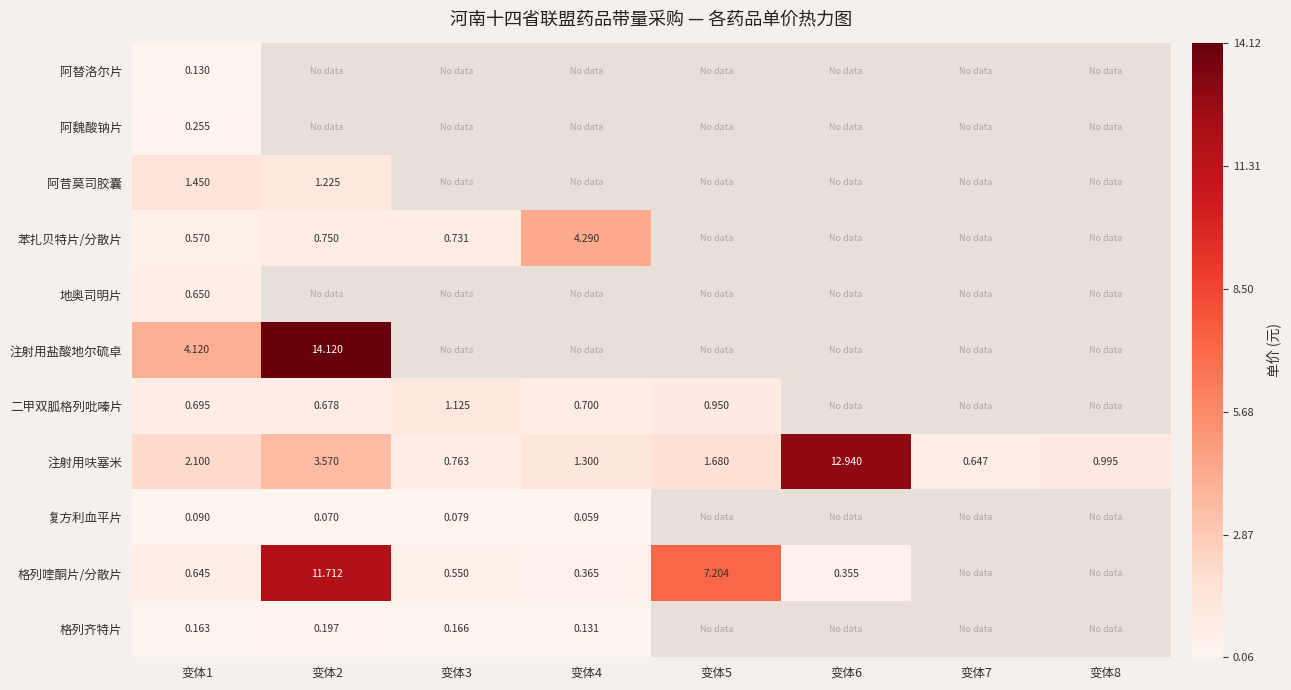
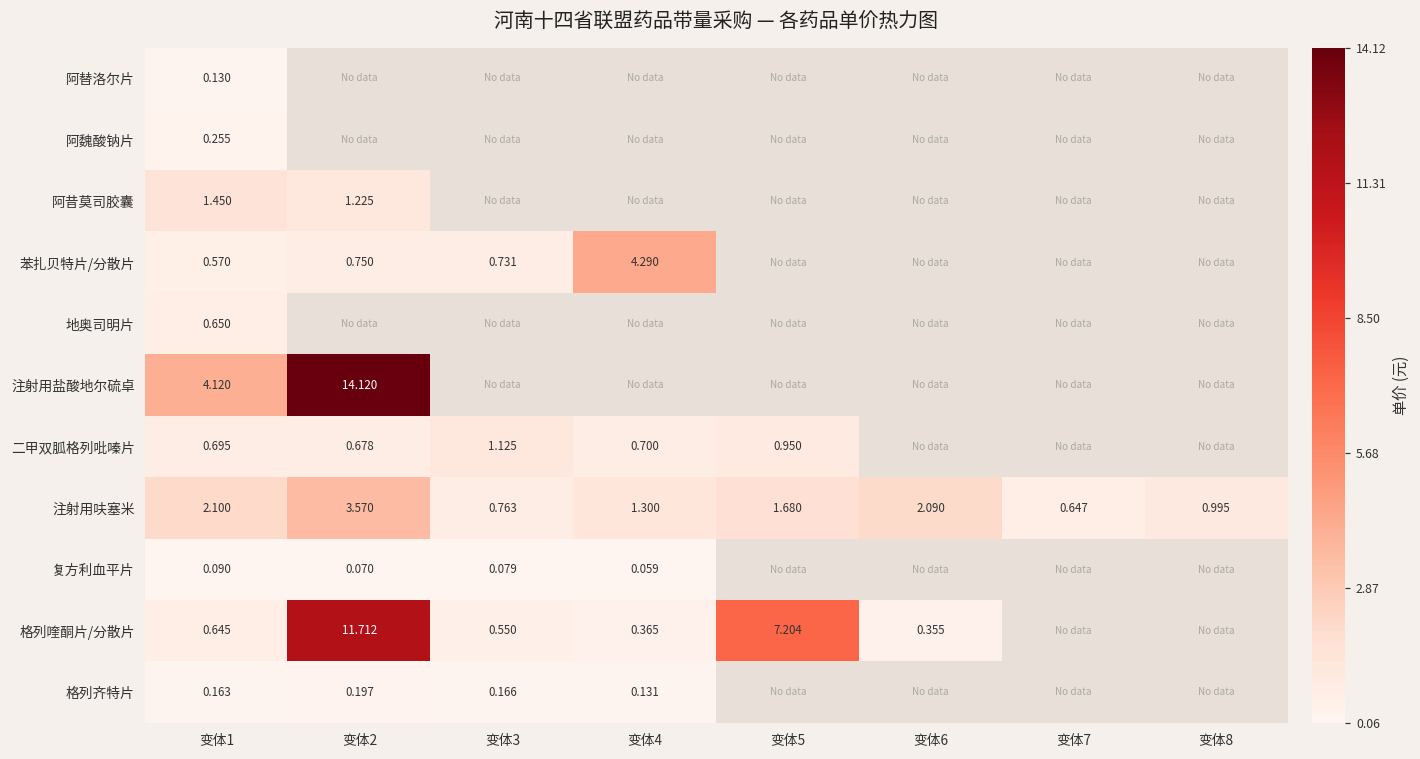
注射用呋塞米, 变体6: 12.940 -> 2.090
